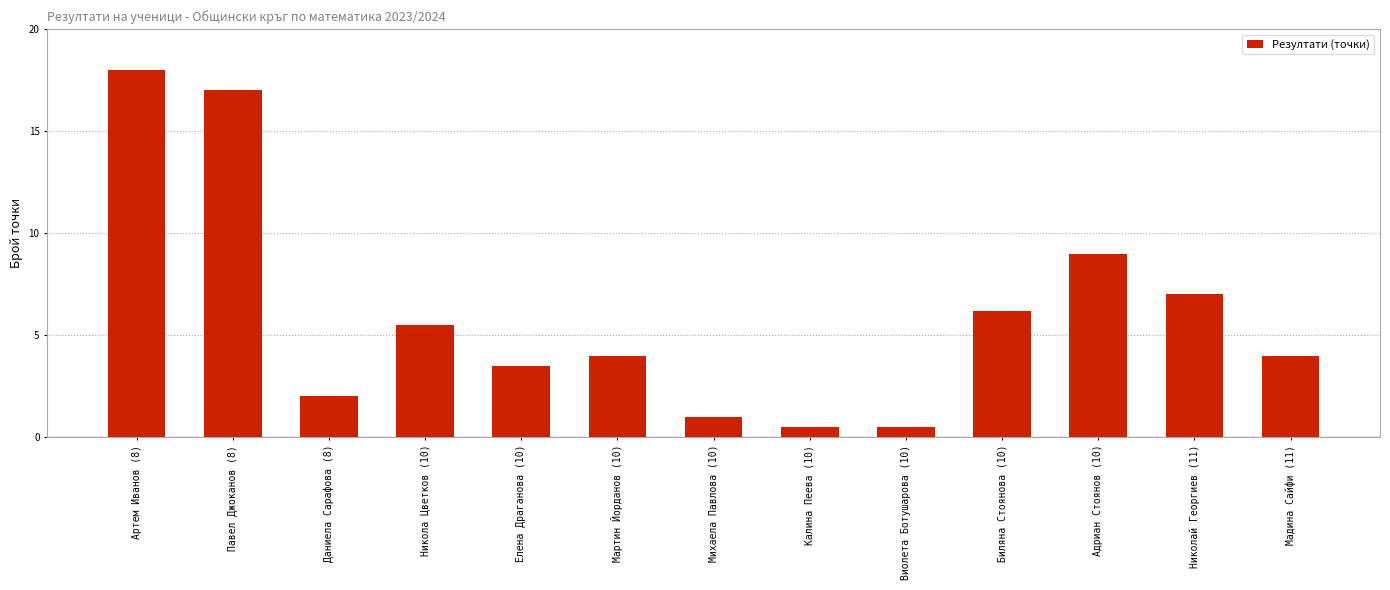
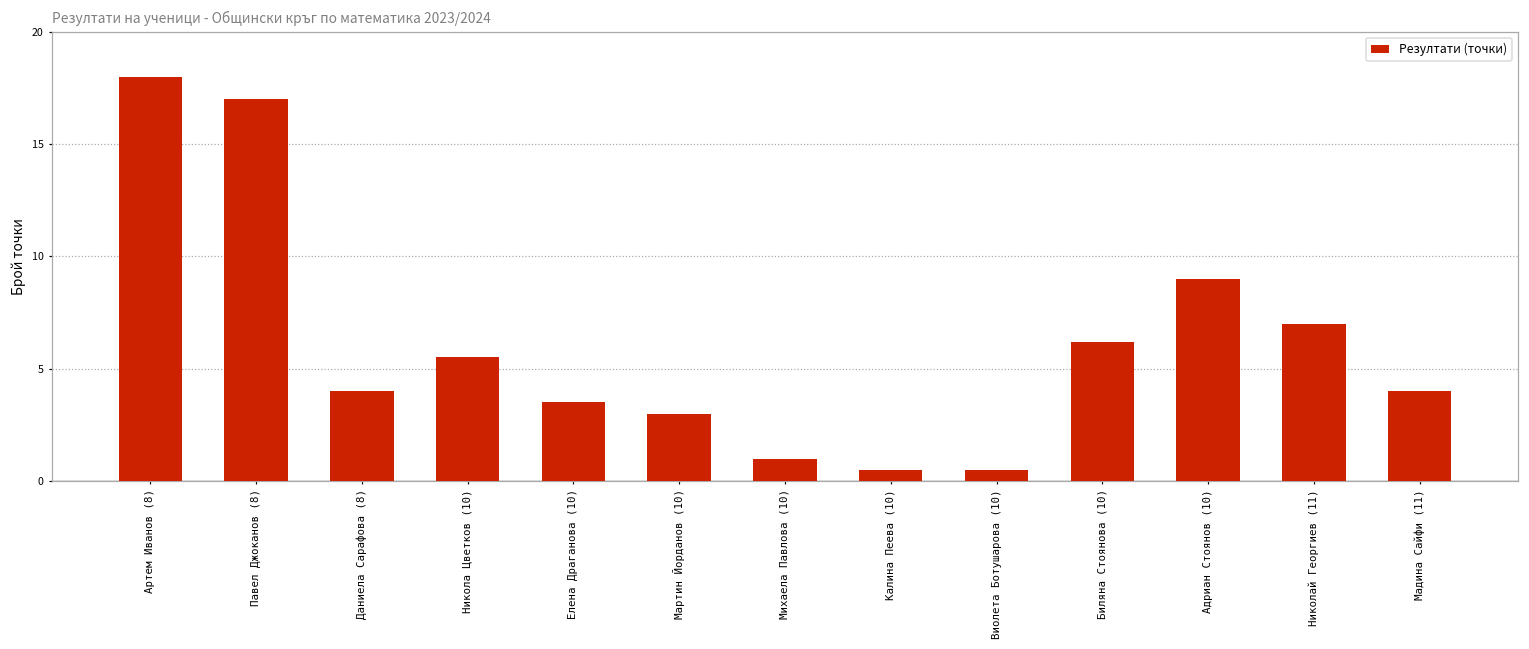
Даниела Сарафова (8): 2 -> 4
Мартин Йорданов (10): 4 -> 3
